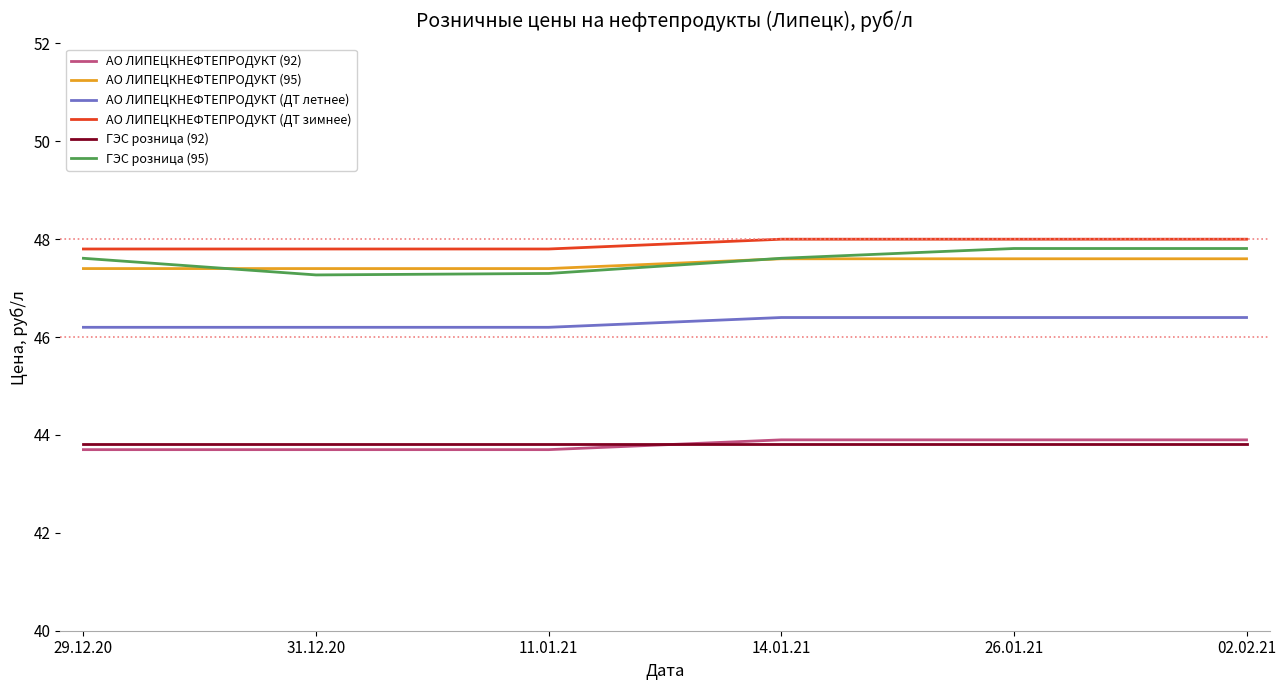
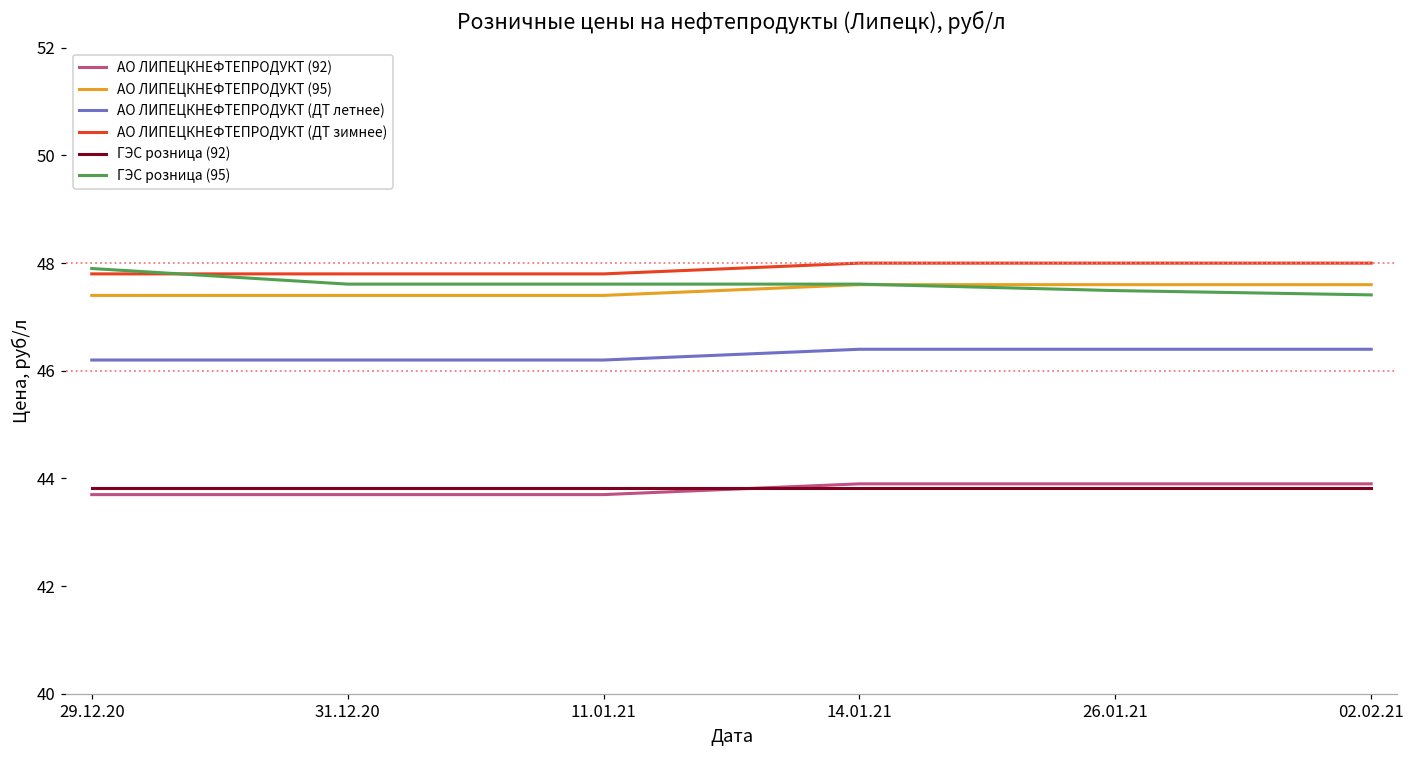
ГЭС розница (95), 29.12.20: 47.6 -> 47.9
ГЭС розница (95), 31.12.20: 47.3 -> 47.6
ГЭС розница (95), 11.01.21: 47.3 -> 47.6
ГЭС розница (95), 26.01.21: 47.8 -> 47.5
ГЭС розница (95), 02.02.21: 47.8 -> 47.4
